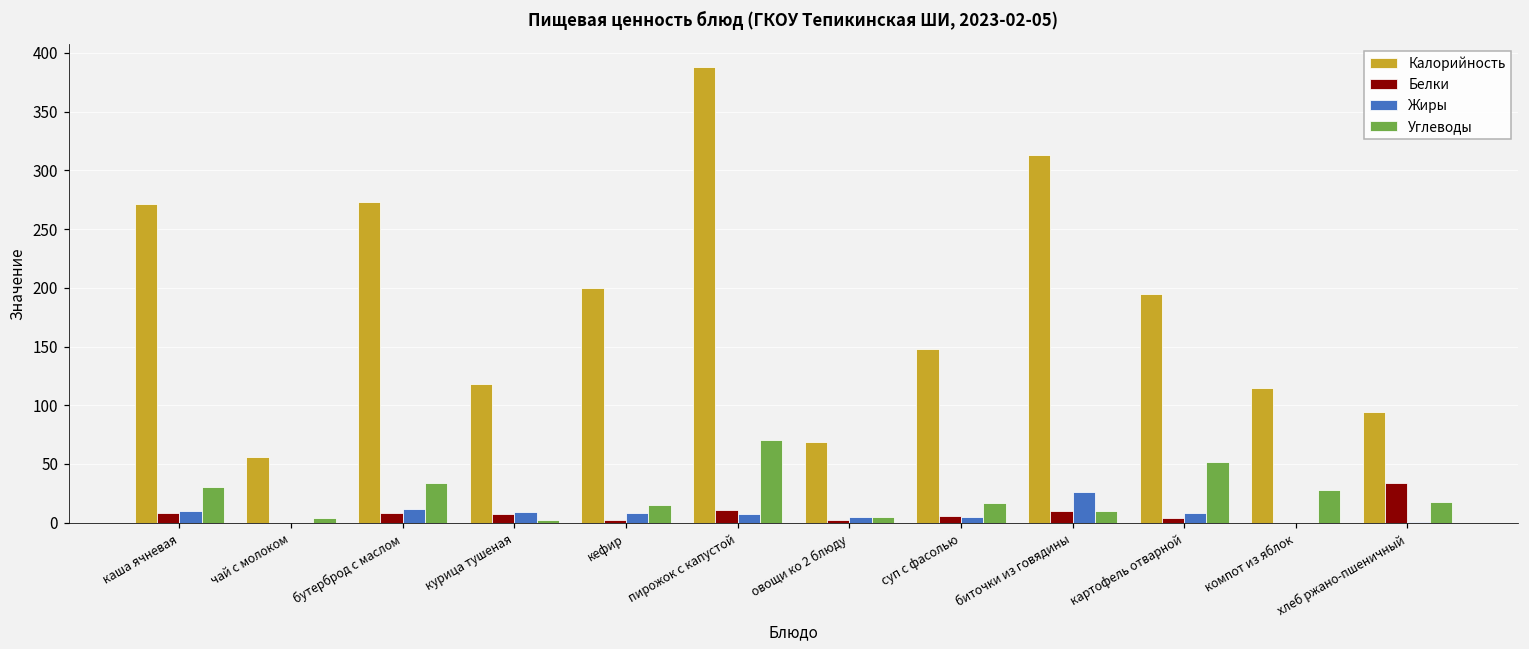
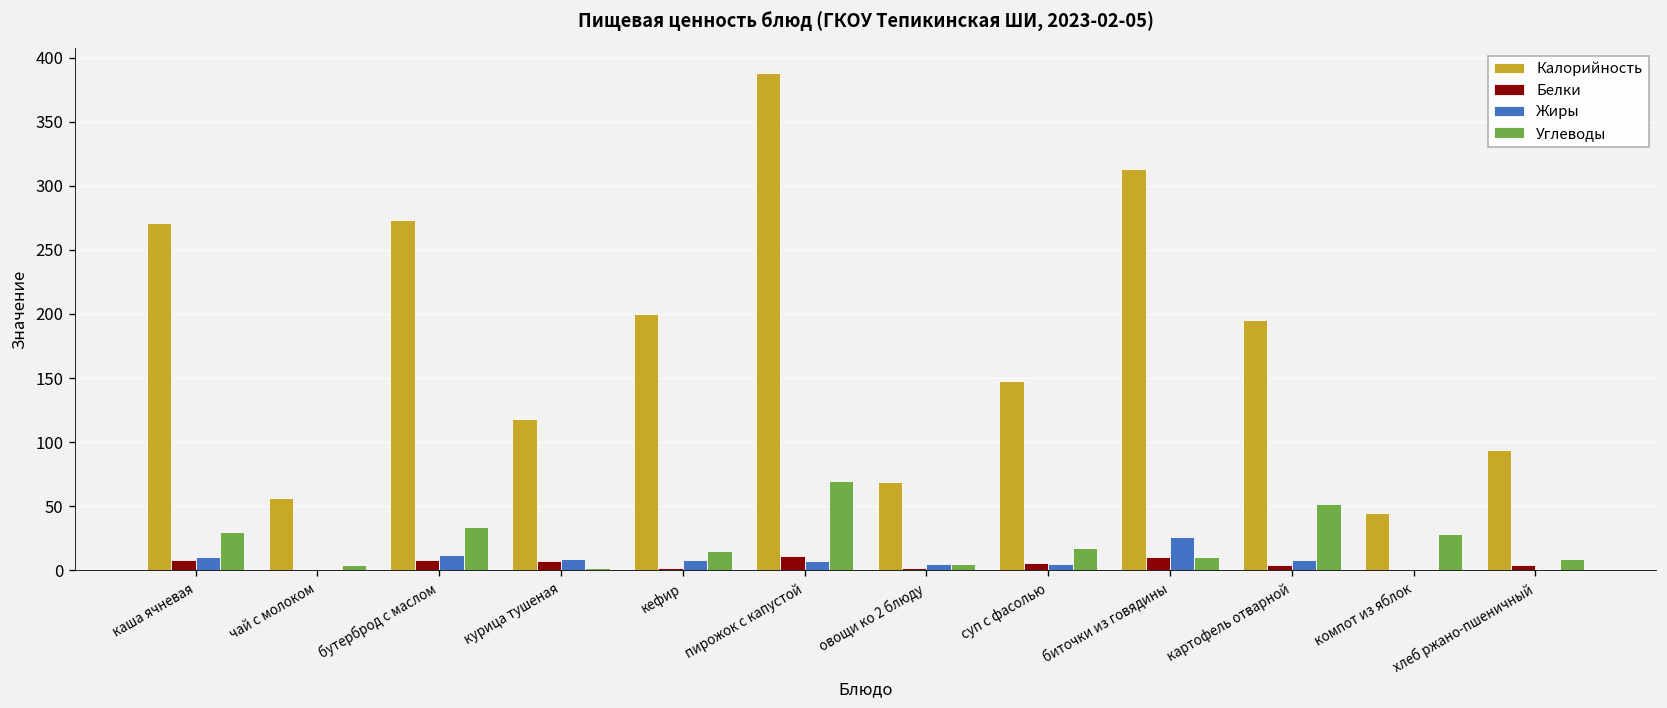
Калорийность, компот из яблок: 115 -> 45
Белки, хлеб ржано-пшеничный: 34 -> 4
Углеводы, хлеб ржано-пшеничный: 18 -> 9
